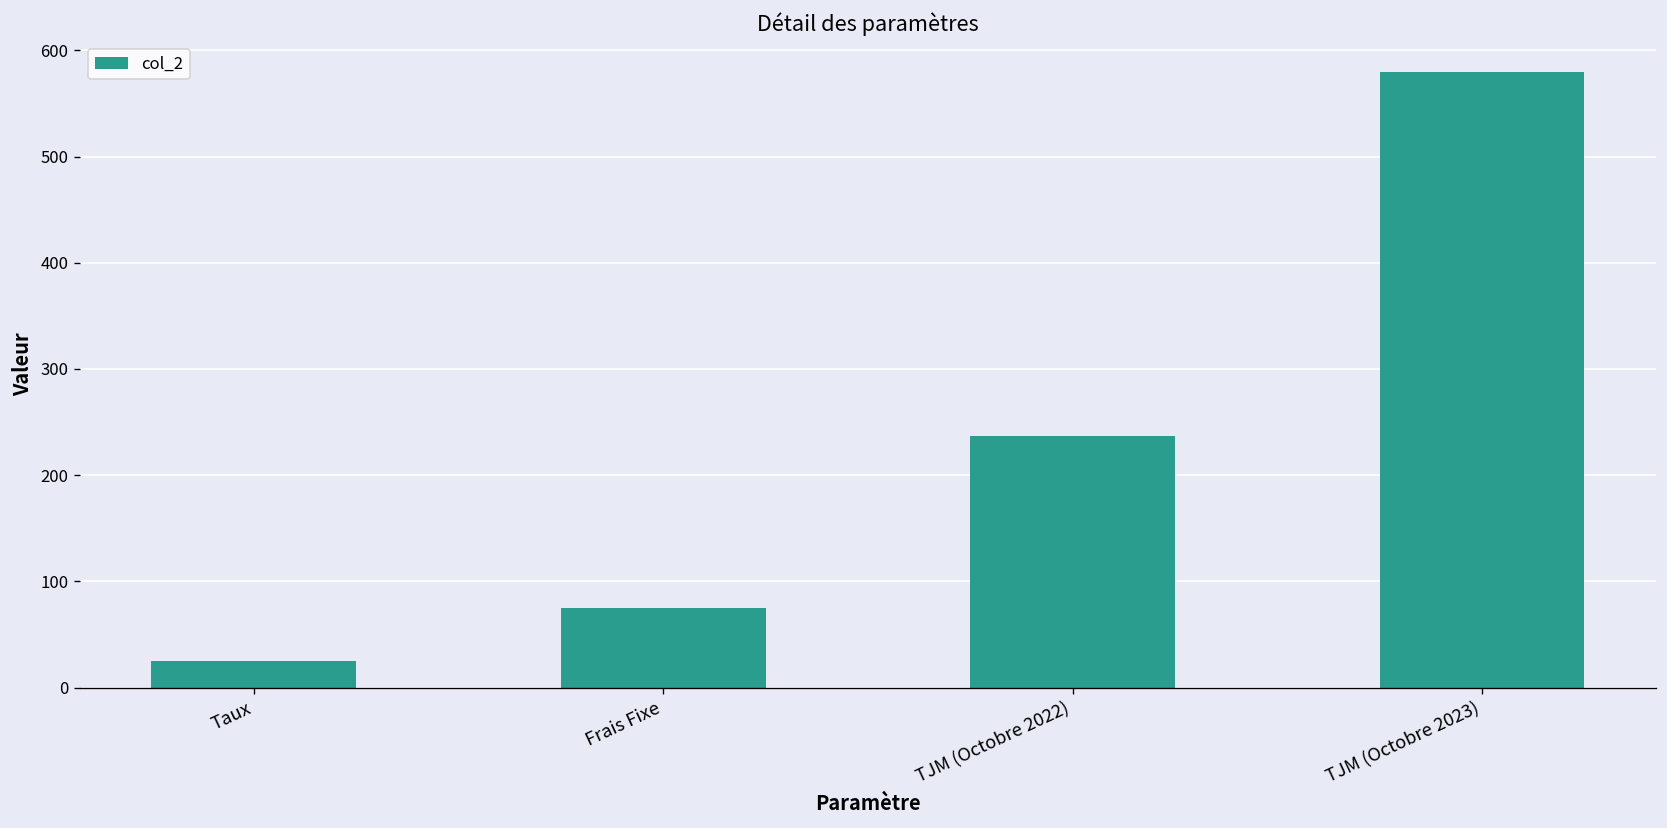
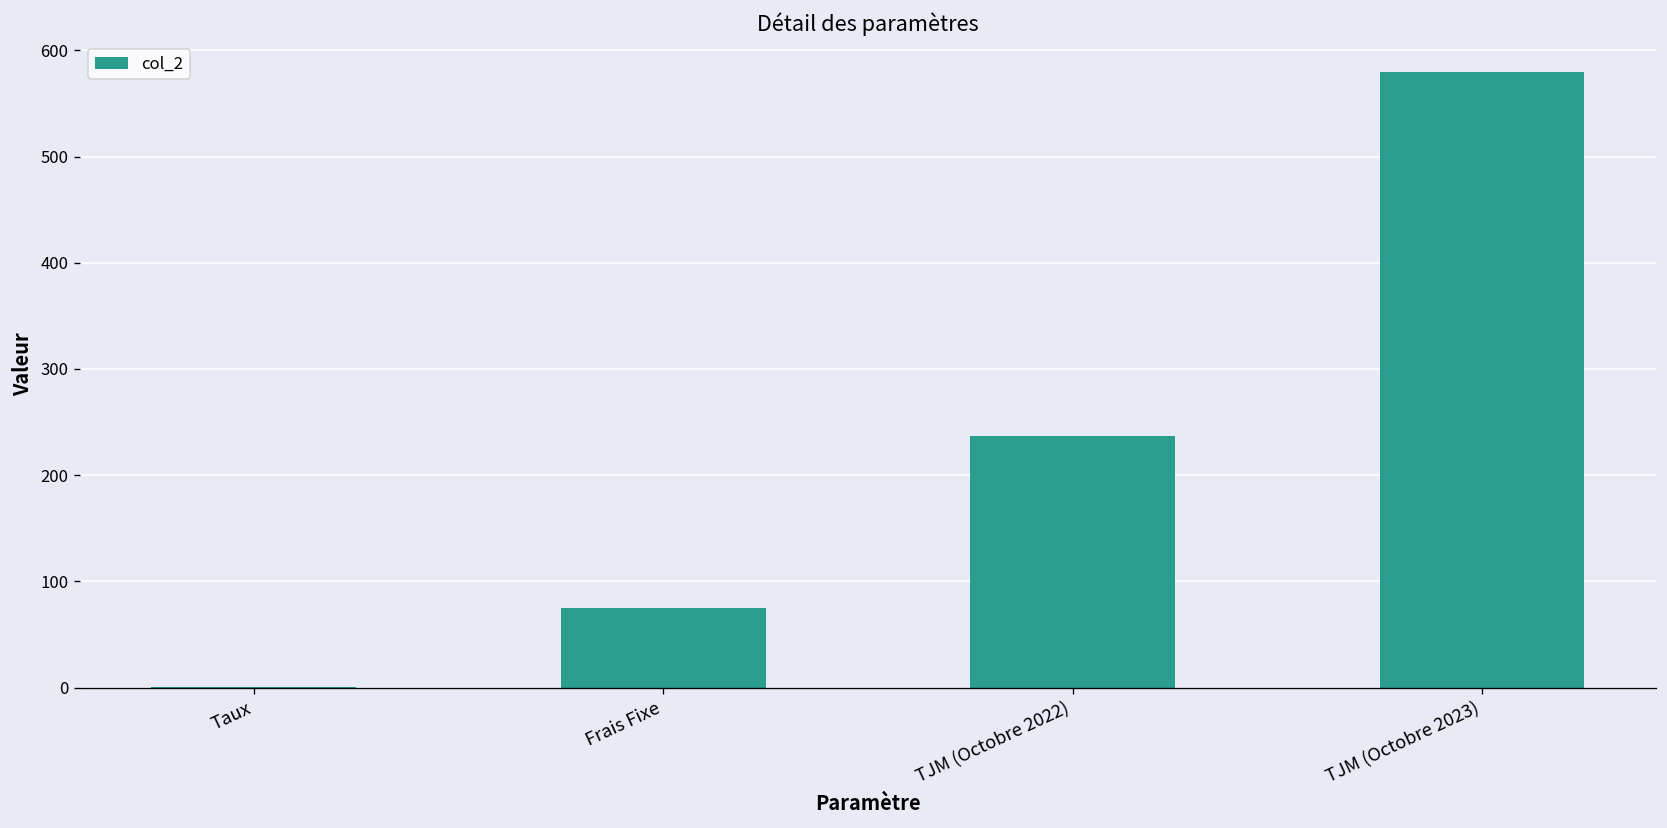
Taux: 30 -> 0
